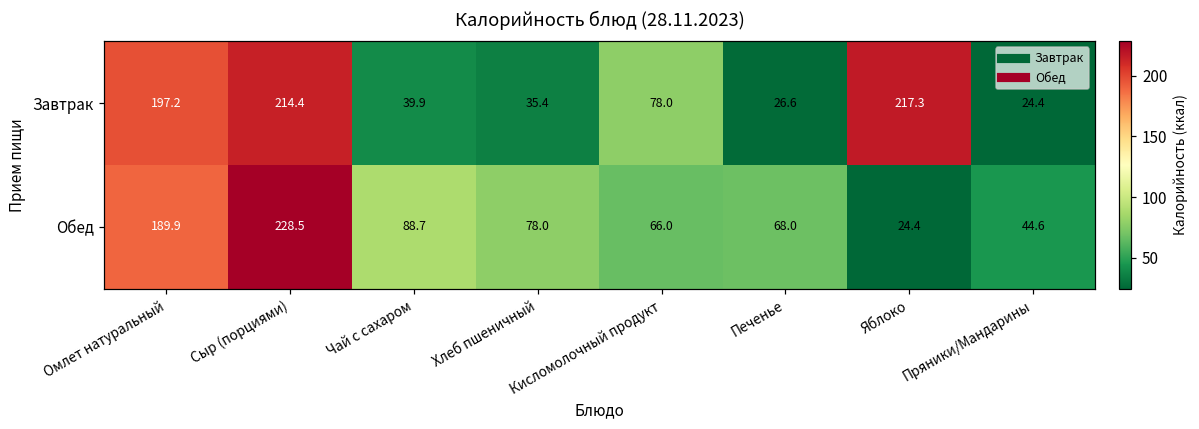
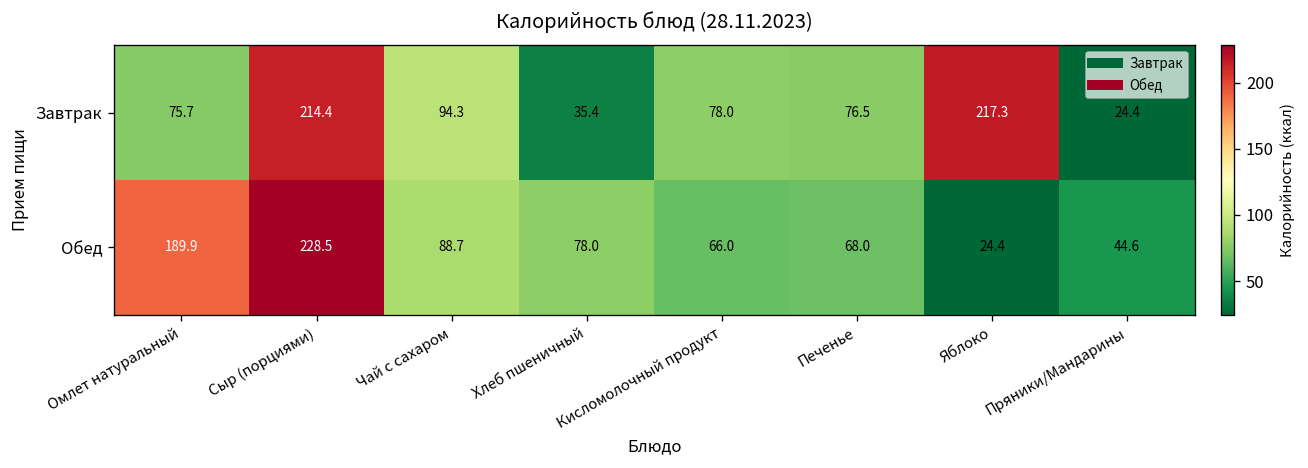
Завтрак, Омлет натуральный: 197.2 -> 75.7
Завтрак, Чай с сахаром: 39.9 -> 94.3
Завтрак, Печенье: 26.6 -> 76.5
